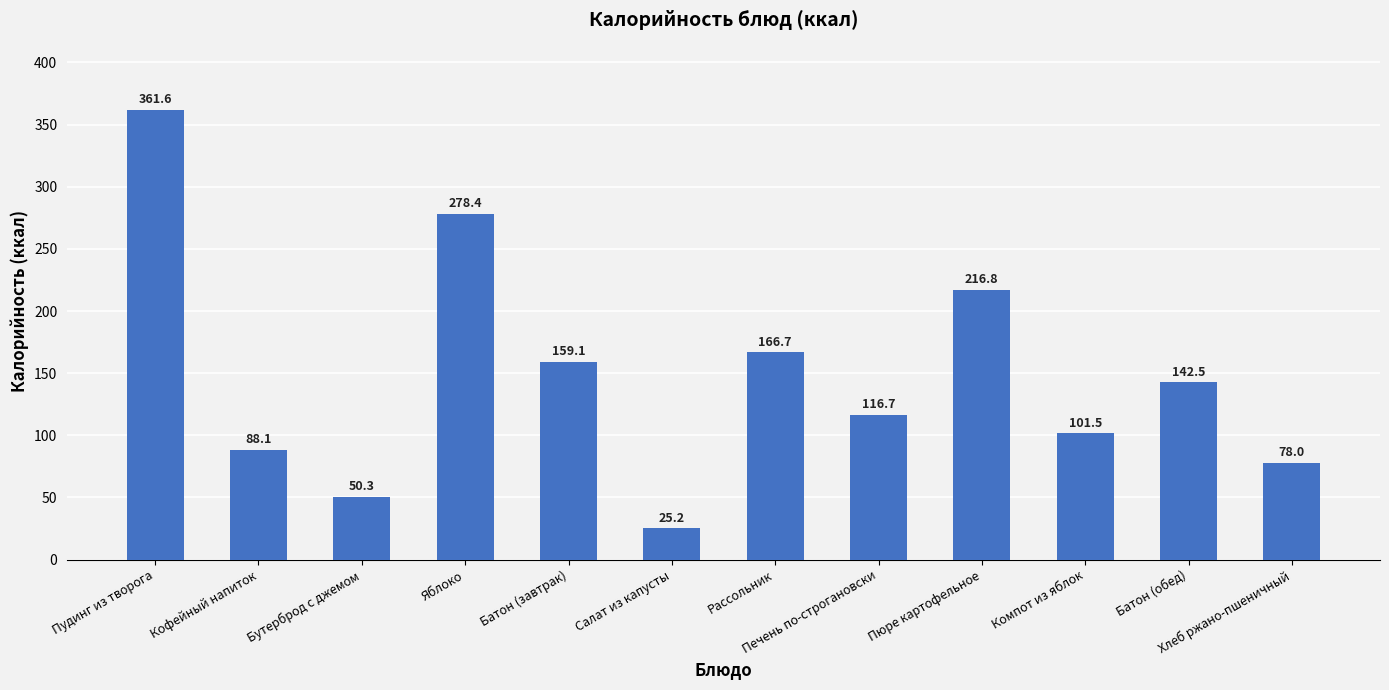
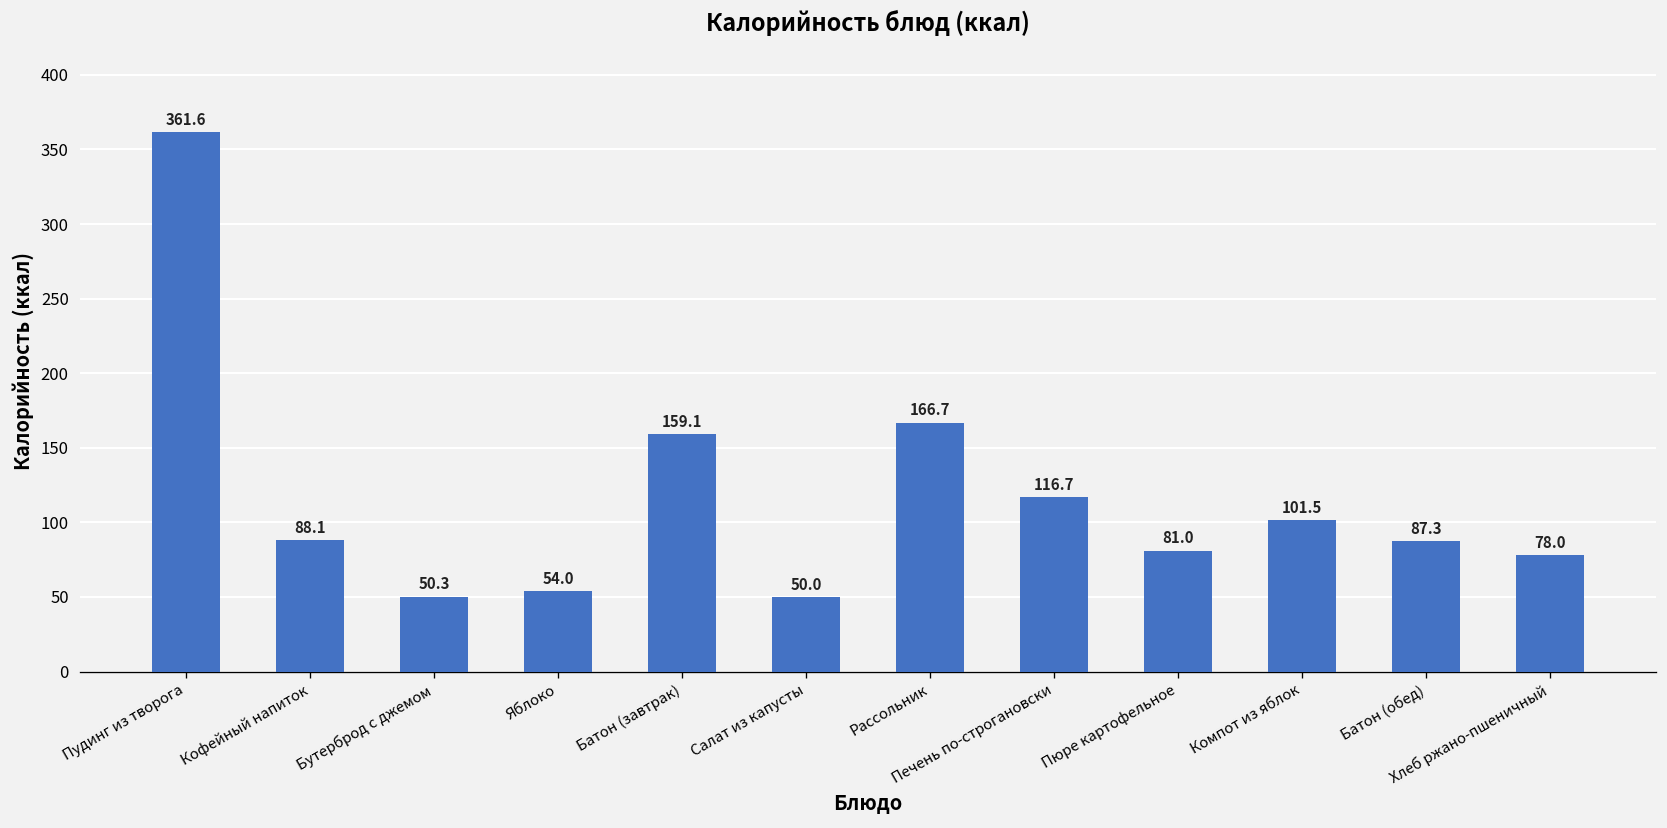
Яблоко: 278.4 -> 54.0
Салат из капусты: 25.2 -> 50.0
Пюре картофельное: 216.8 -> 81.0
Батон (обед): 142.5 -> 87.3
